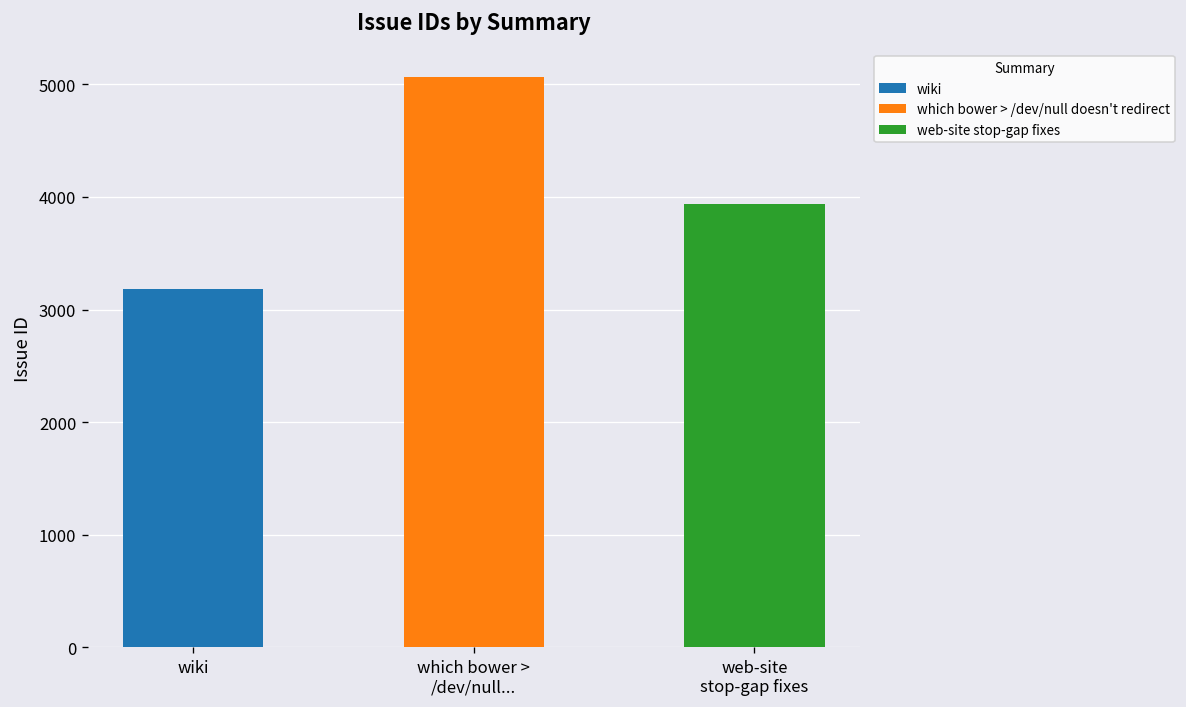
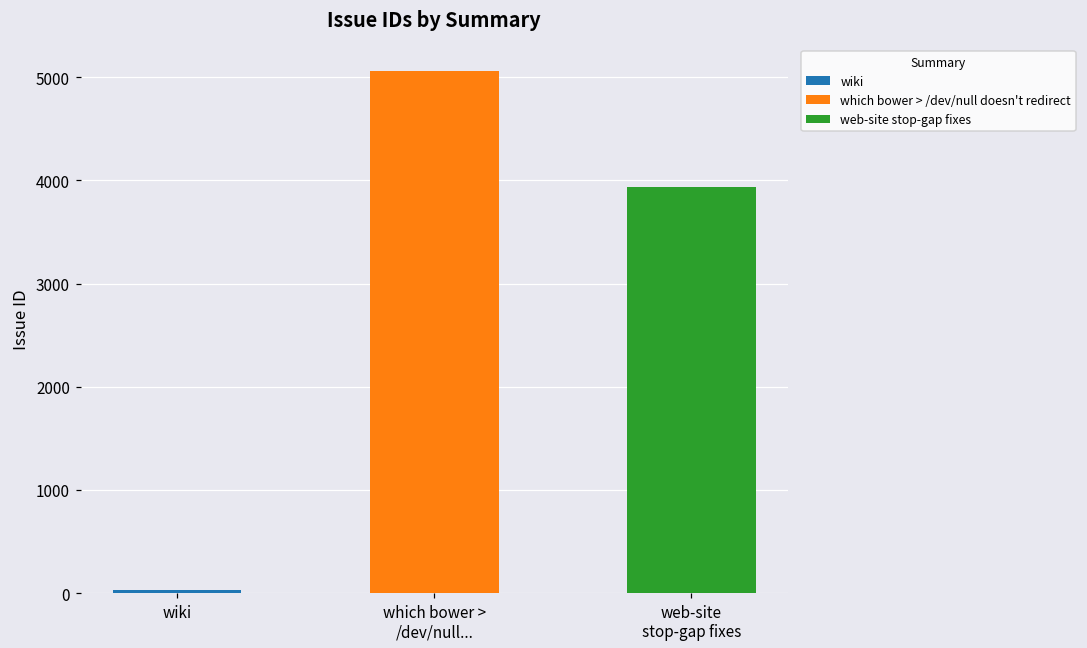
wiki: 3200 -> 0
